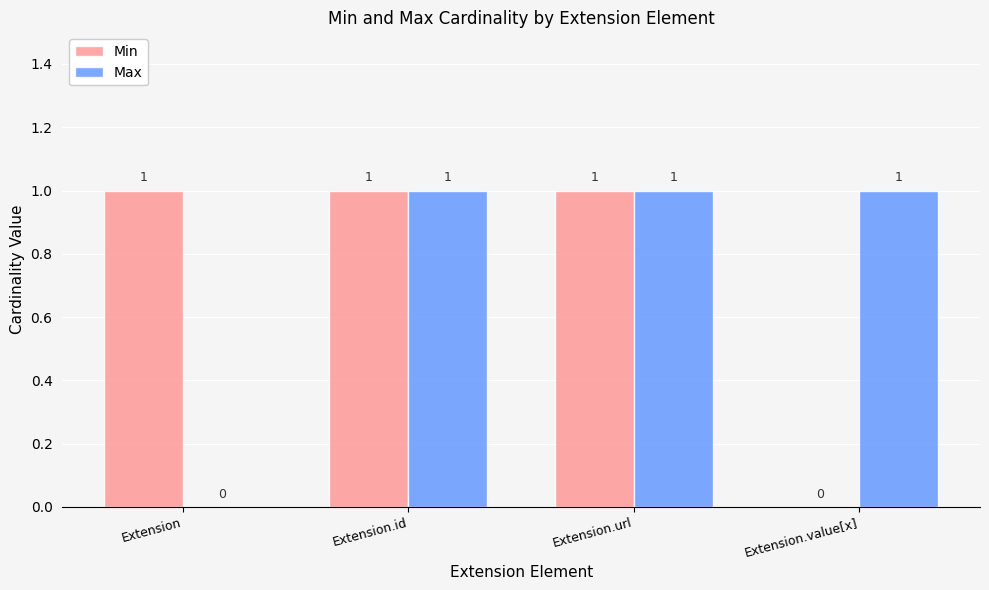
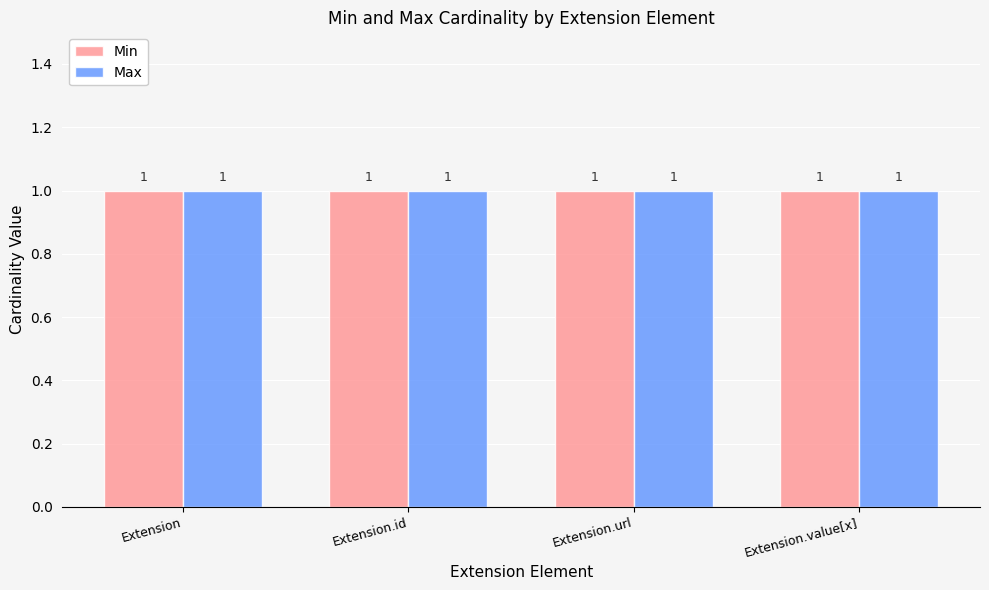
Max, Extension: 0 -> 1
Min, Extension.value[x]: 0 -> 1
